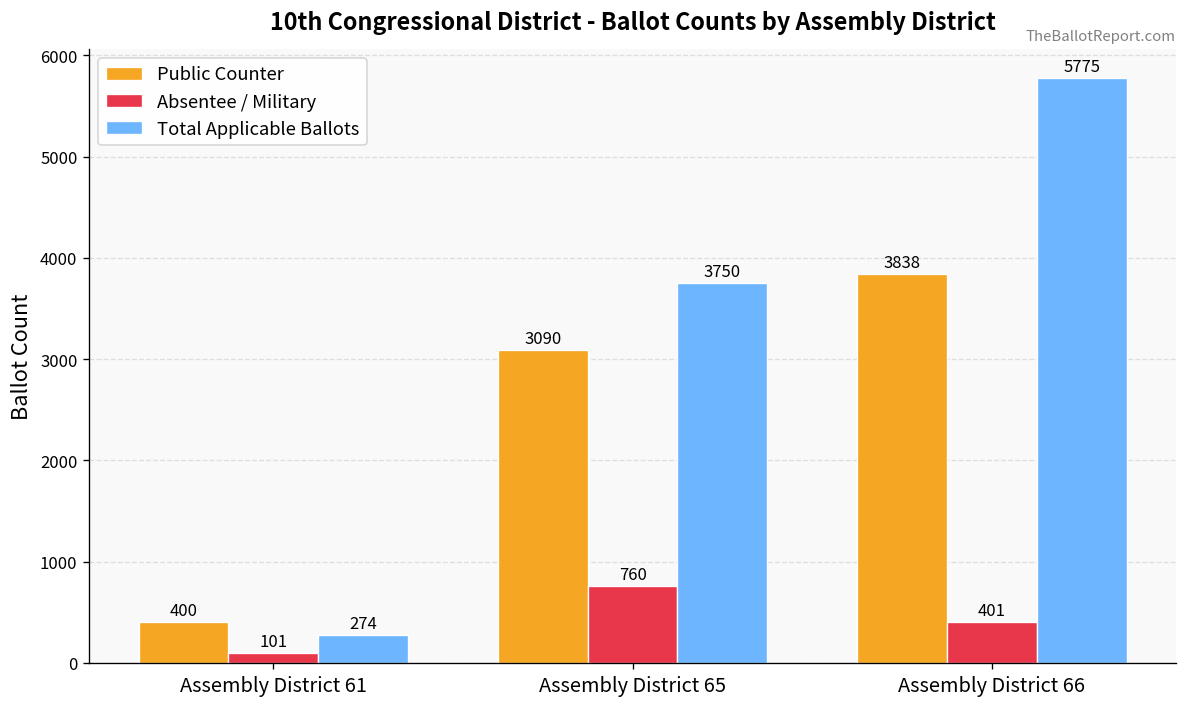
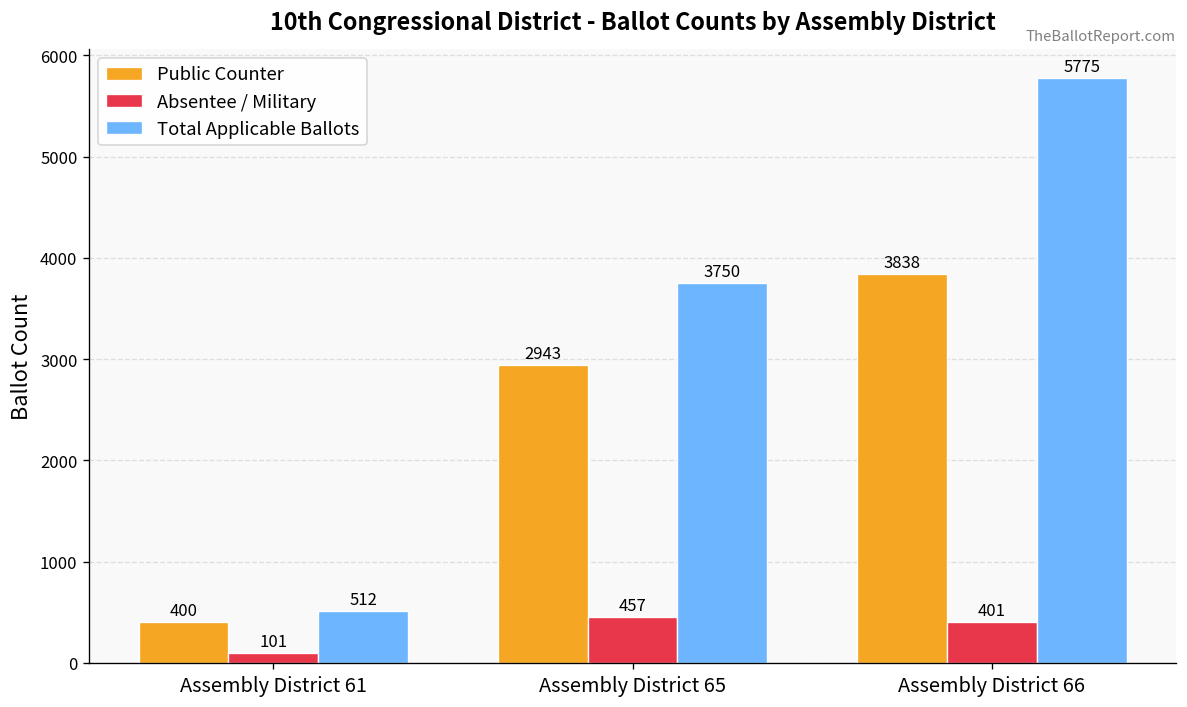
Total Applicable Ballots, Assembly District 61: 274 -> 512
Public Counter, Assembly District 65: 3090 -> 2943
Absentee / Military, Assembly District 65: 760 -> 457
